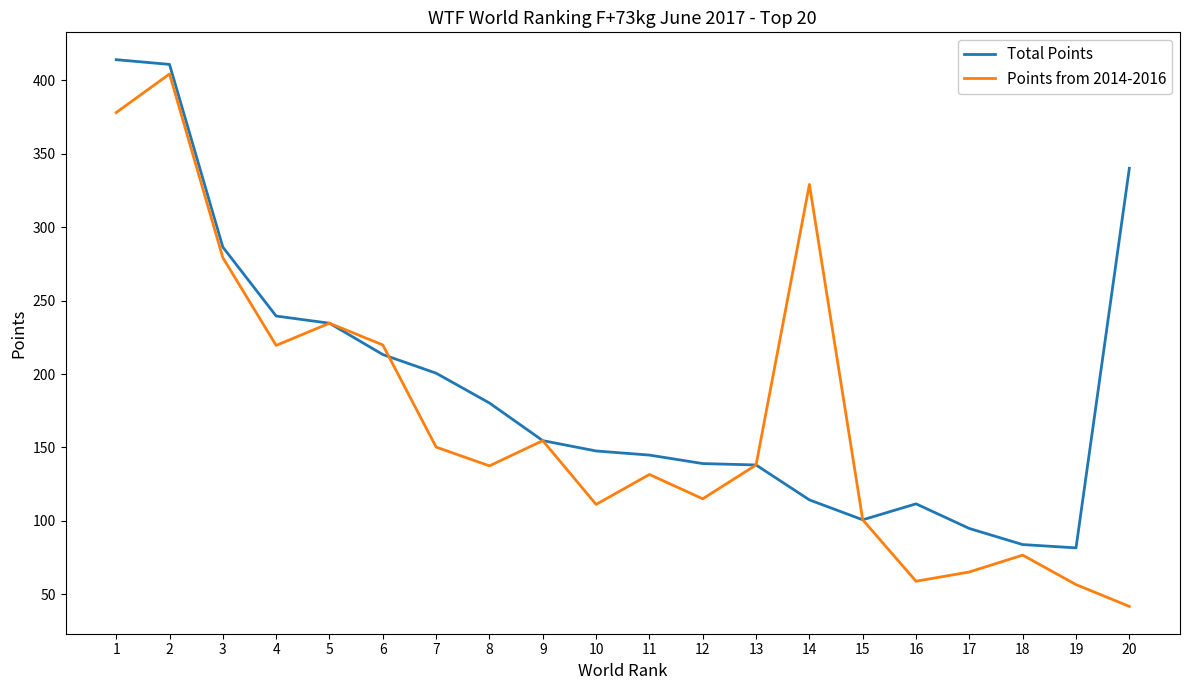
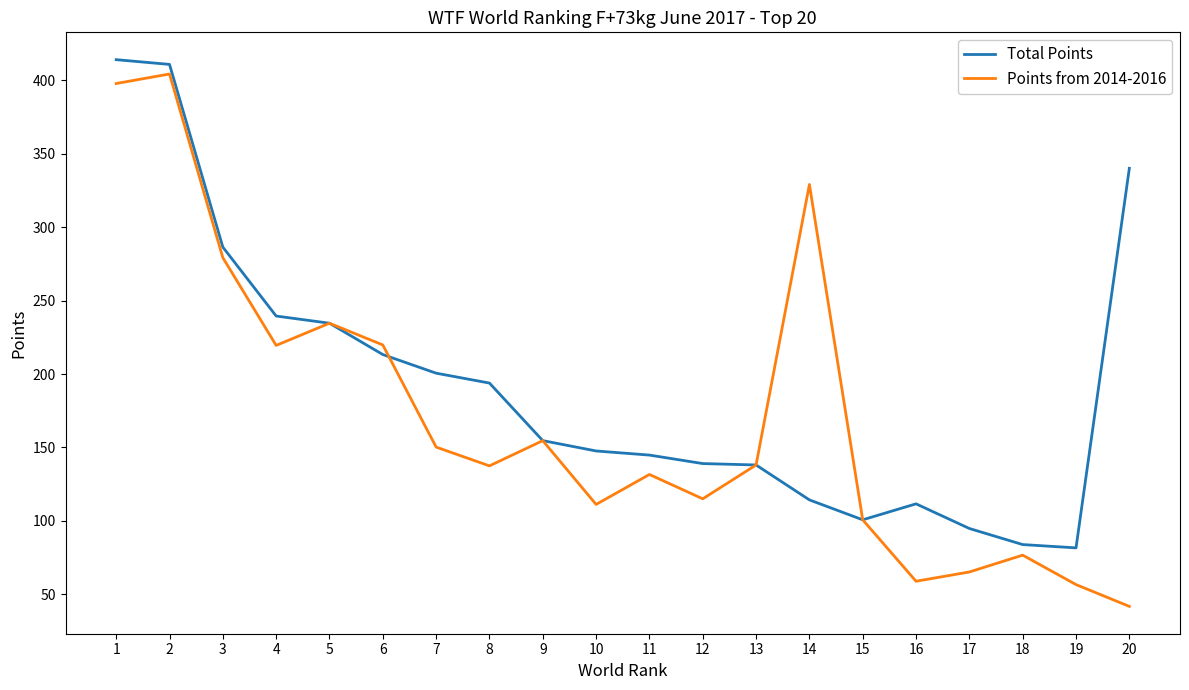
Points from 2014-2016, 1: 378 -> 398
Total Points, 8: 180 -> 194
